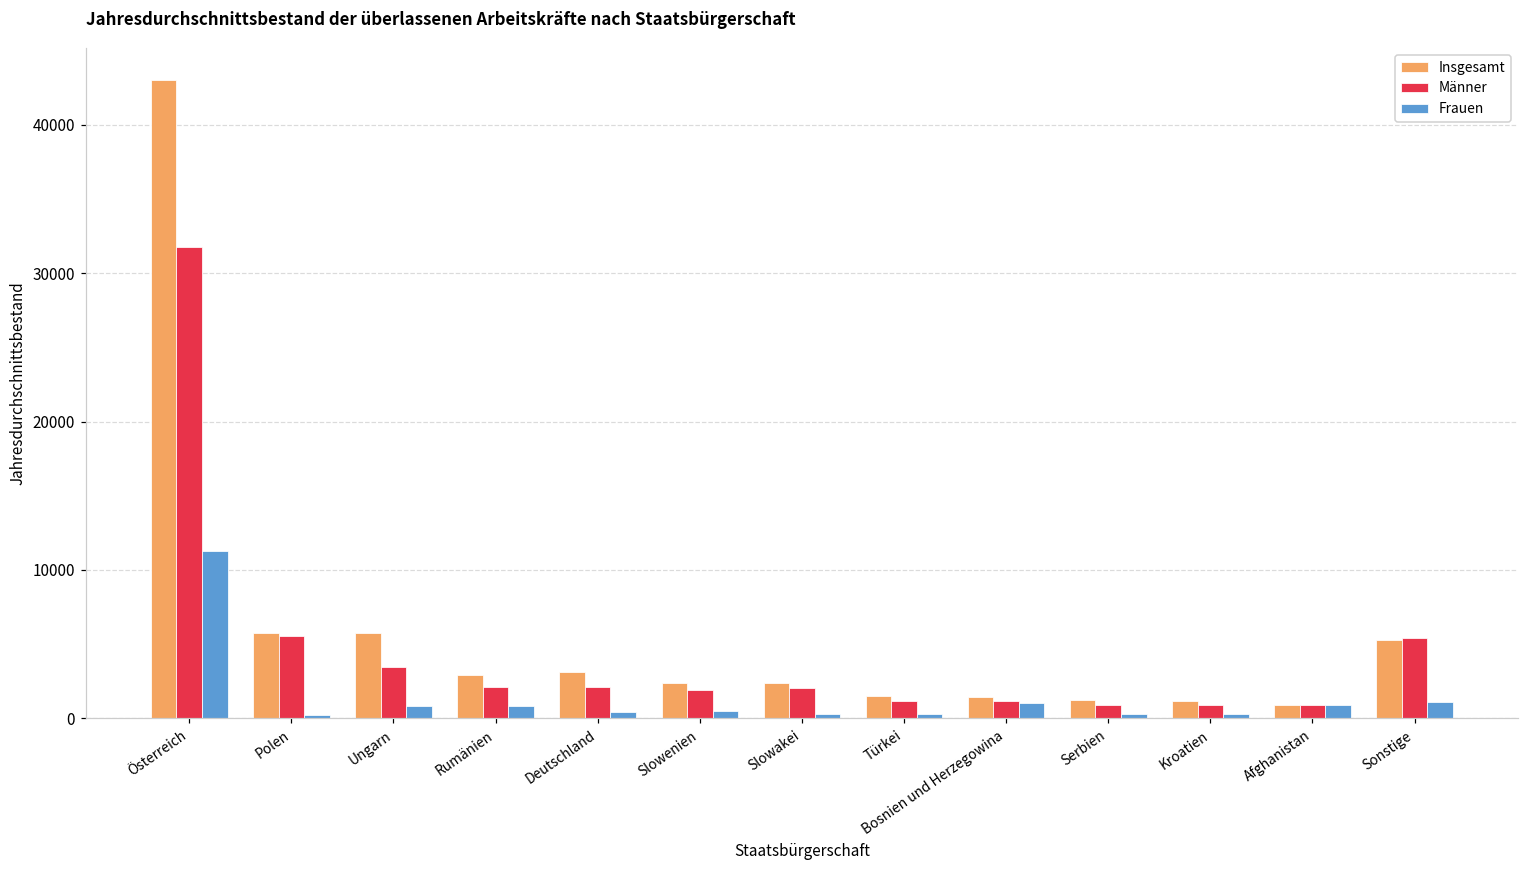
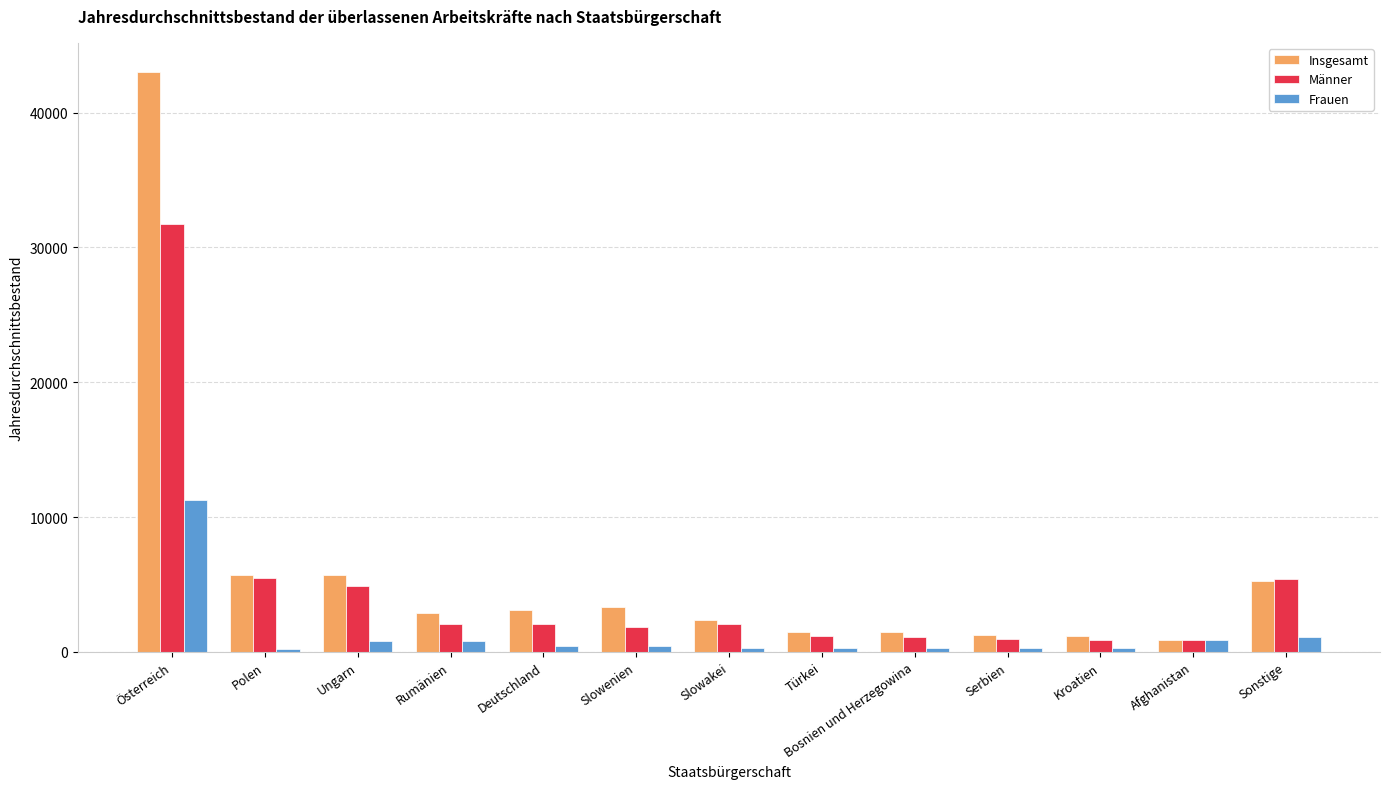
Männer, Ungarn: 3500 -> 4900
Insgesamt, Slowenien: 2300 -> 3300
Frauen, Bosnien und Herzegowina: 1000 -> 300
